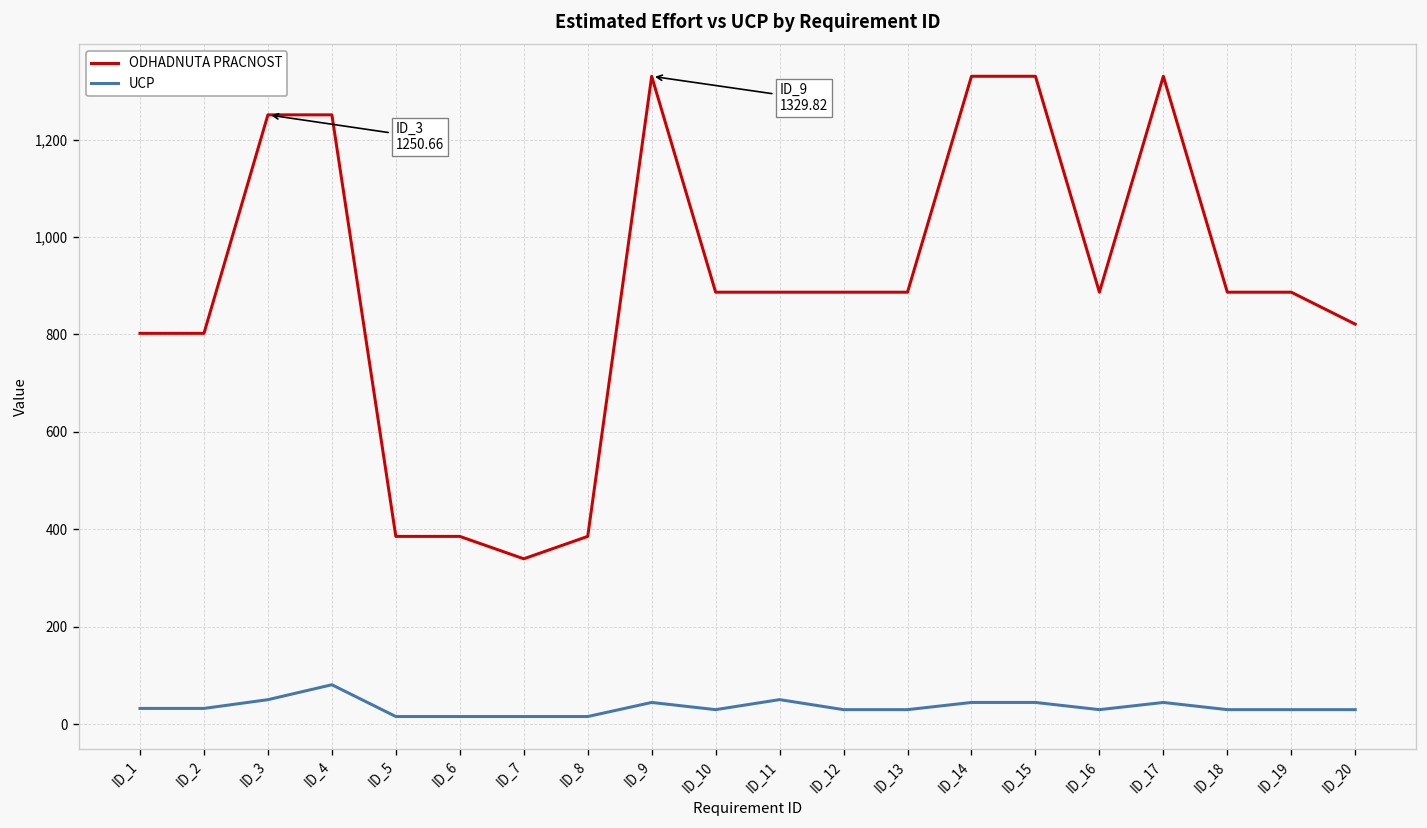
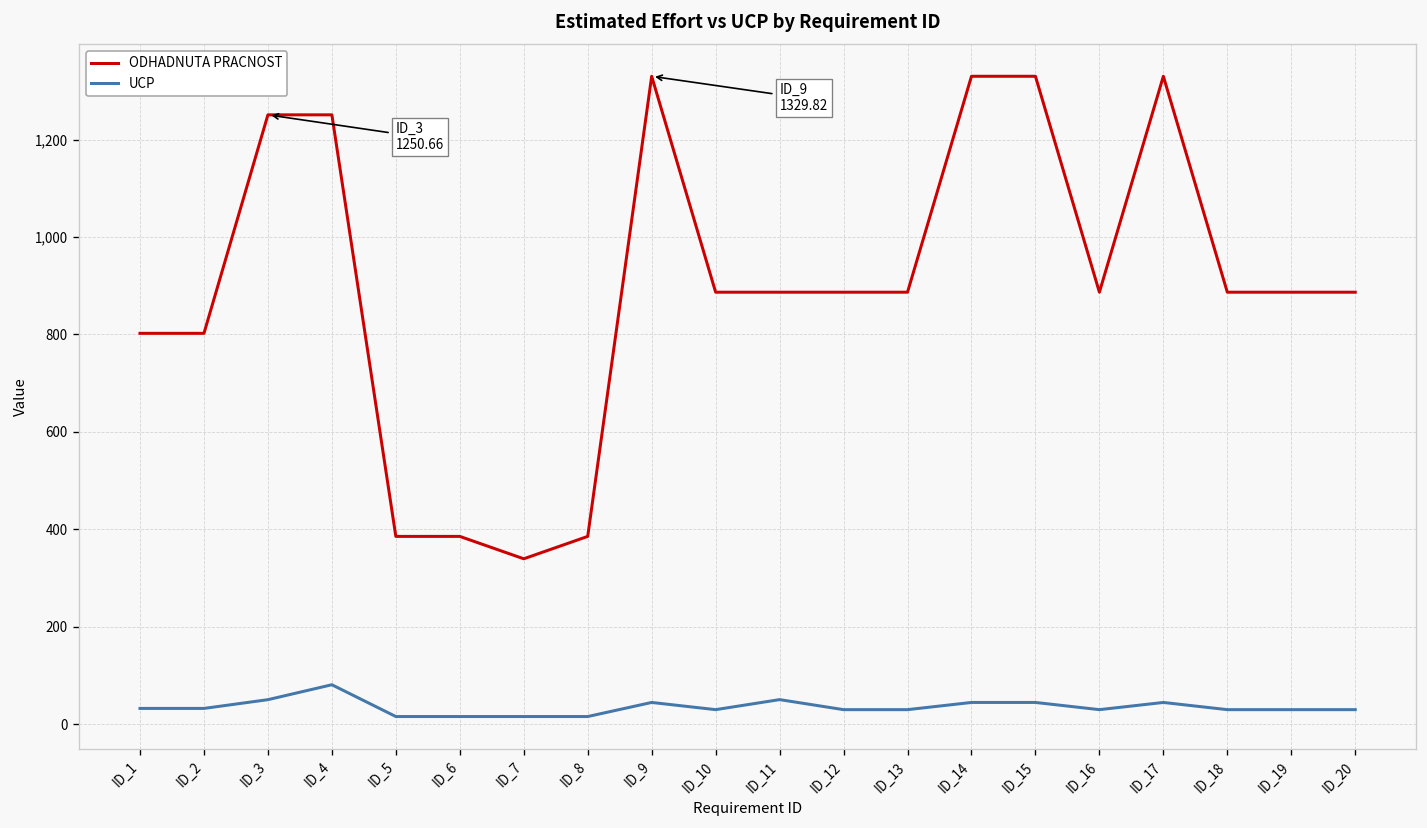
ODHADNUTA PRACNOST, ID_20: 820 -> 890
